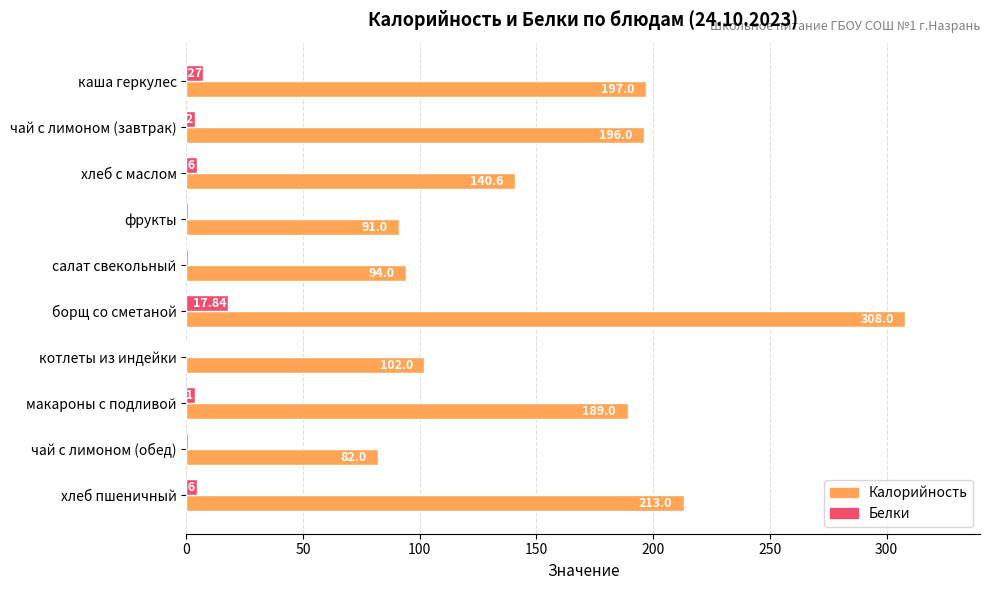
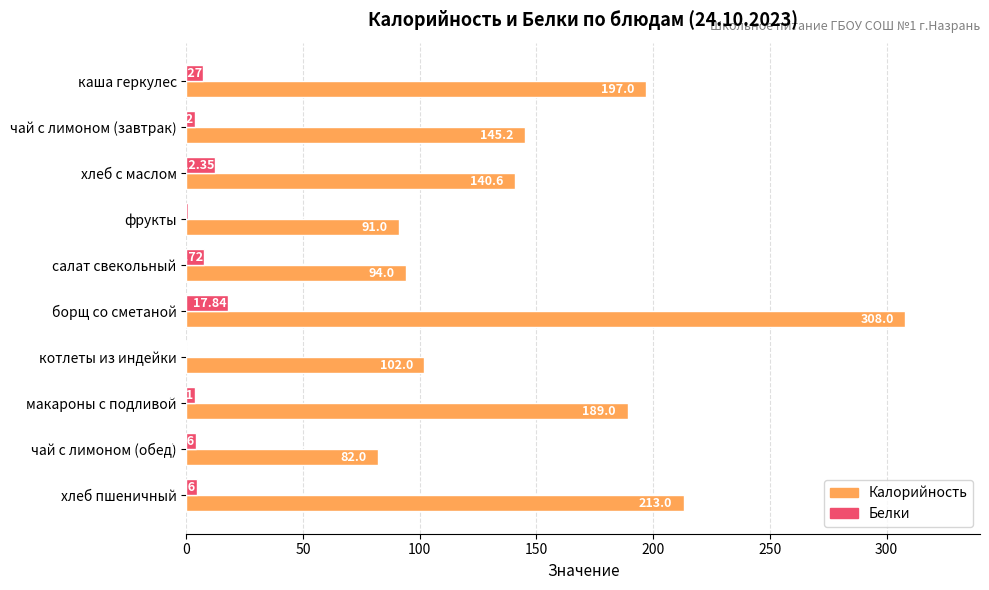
Калорийность, чай с лимоном (завтрак): 196.0 -> 145.2
Белки, хлеб с маслом: 5 -> 12
Белки, салат свекольный: 1 -> 8
Белки, чай с лимоном (обед): 1 -> 4
